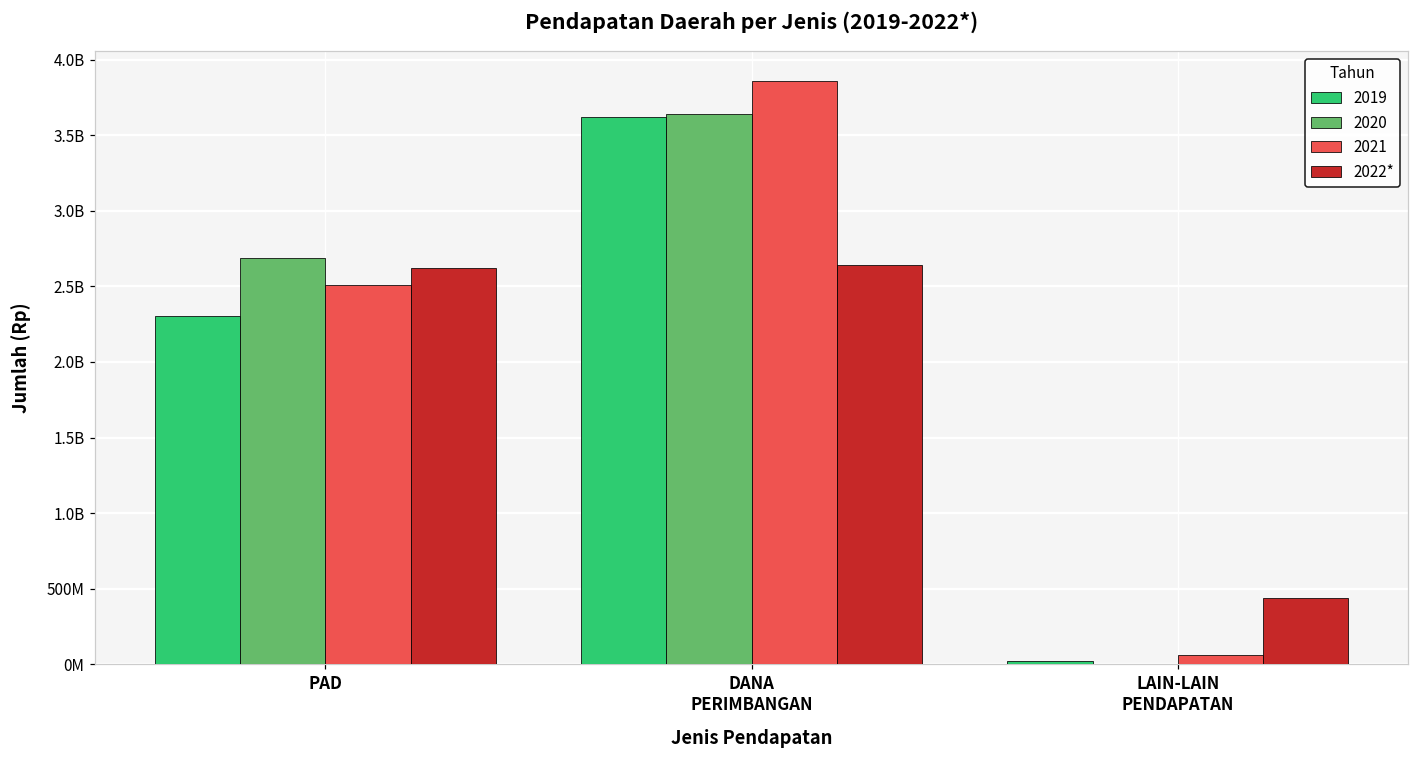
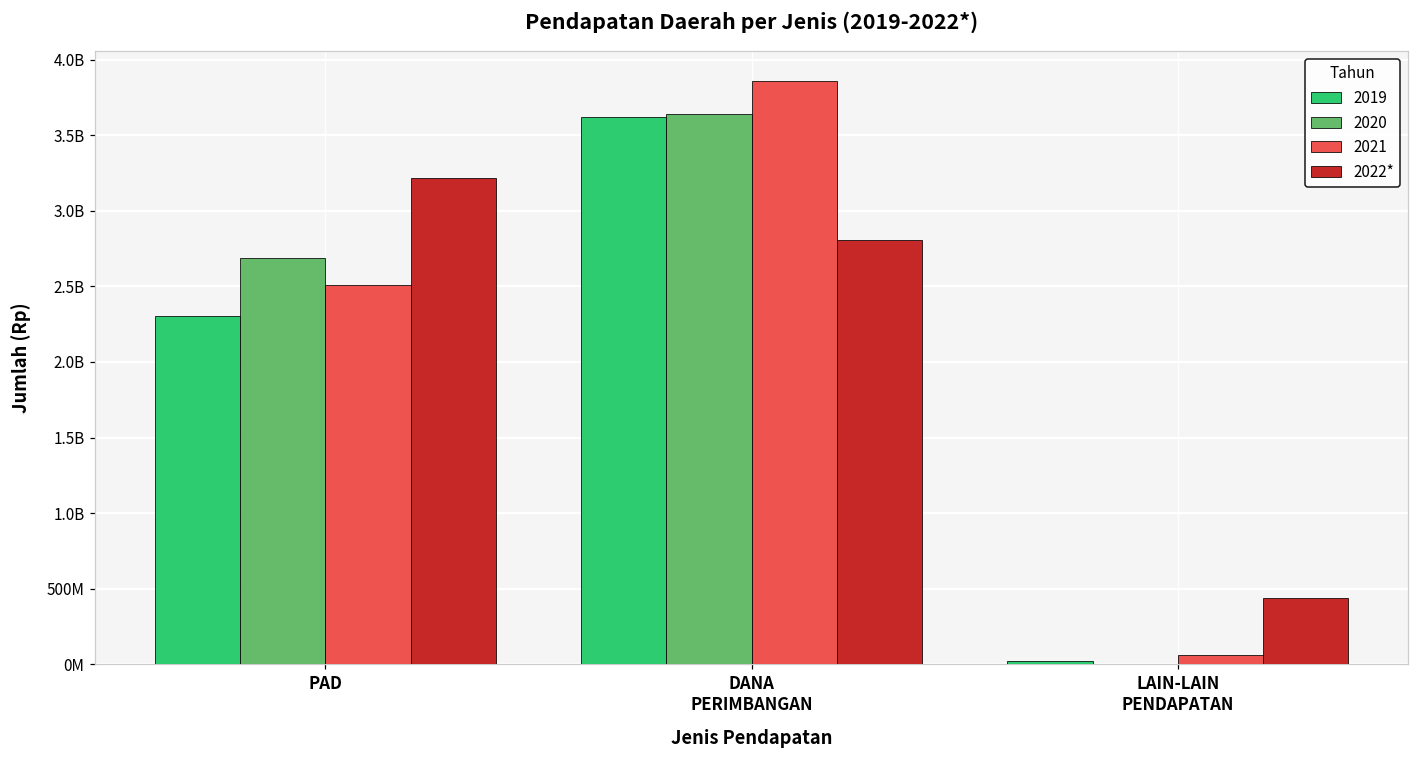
2022*, PAD: 2620000000 -> 3220000000
2022*, DANA PERIMBANGAN: 2640000000 -> 2810000000
